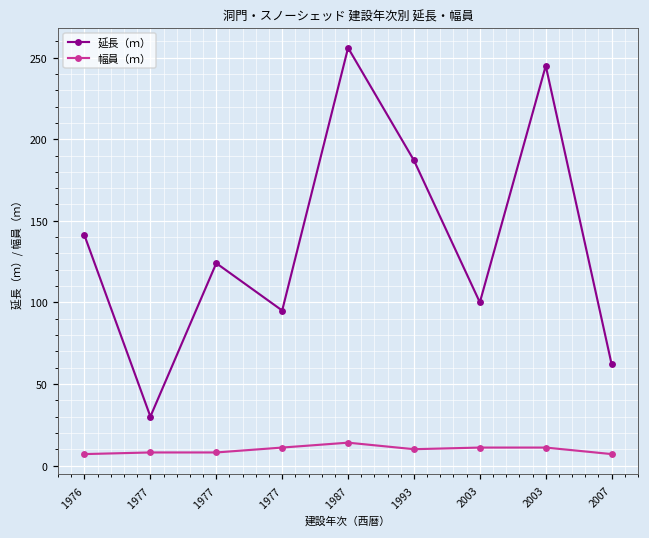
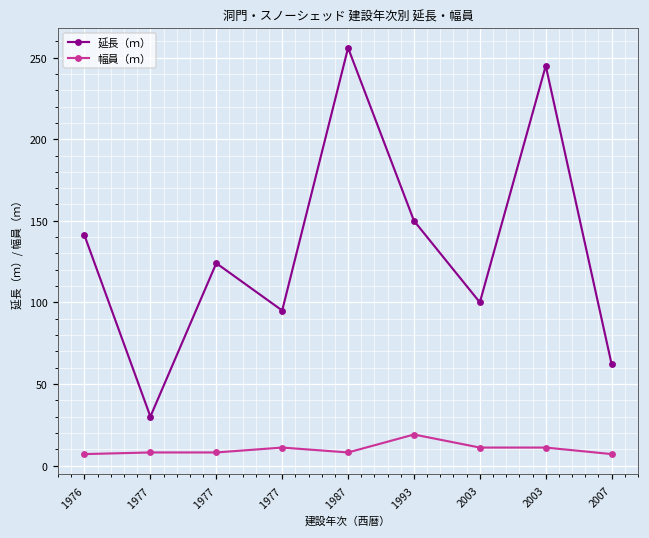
幅員（ｍ）, 1987: 14 -> 8
延長（ｍ）, 1993: 187 -> 150
幅員（ｍ）, 1993: 10 -> 19
